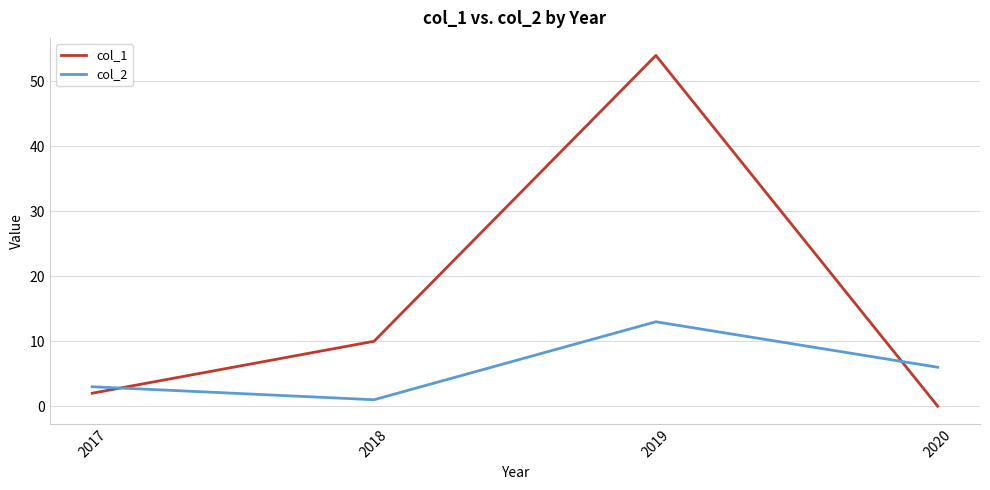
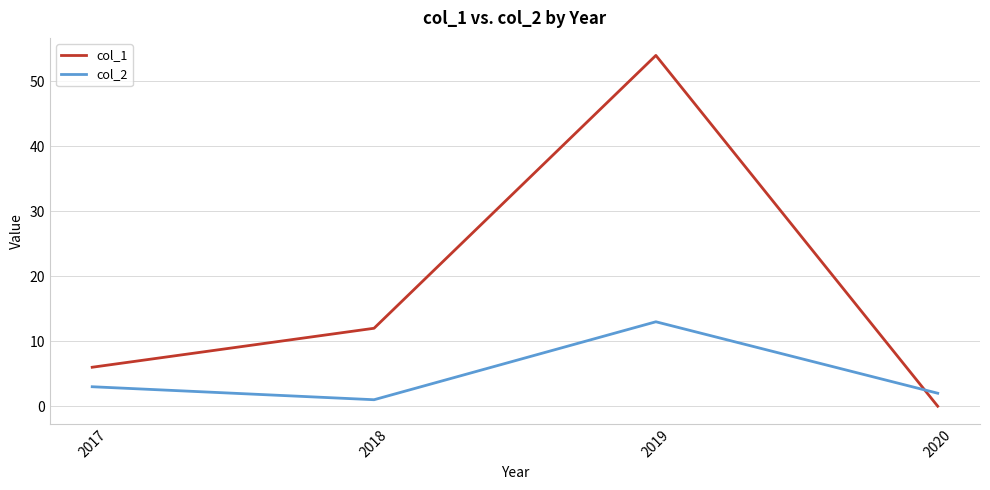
col_1, 2017: 2 -> 6
col_1, 2018: 10 -> 12
col_2, 2020: 6 -> 2
